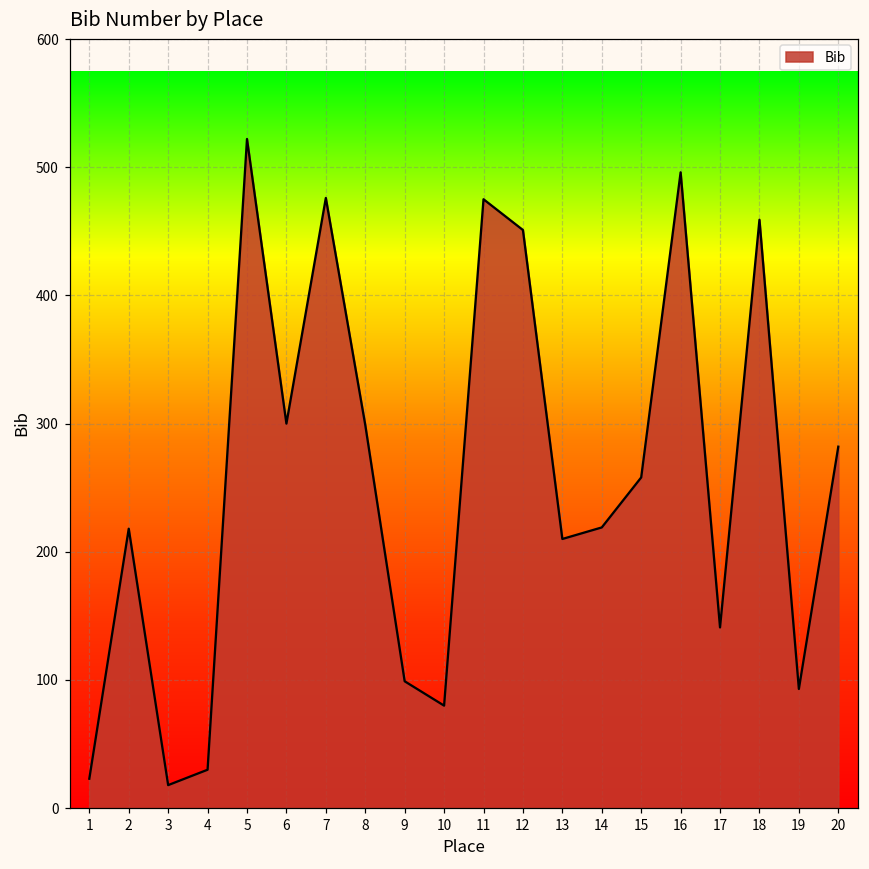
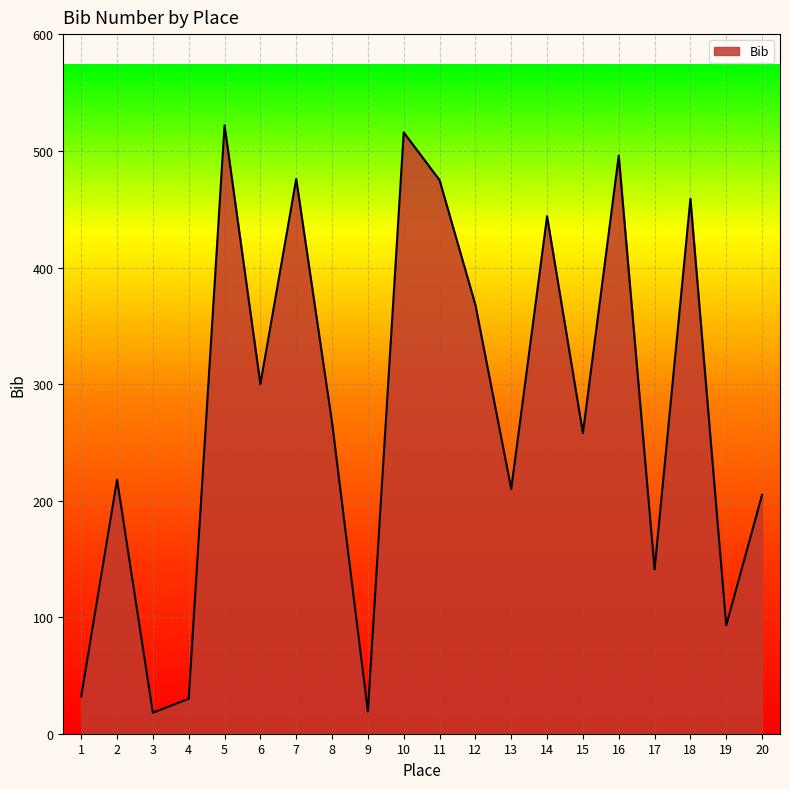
1: 23 -> 32
8: 299 -> 267
9: 99 -> 19
10: 80 -> 516
12: 451 -> 368
14: 219 -> 444
20: 282 -> 205
